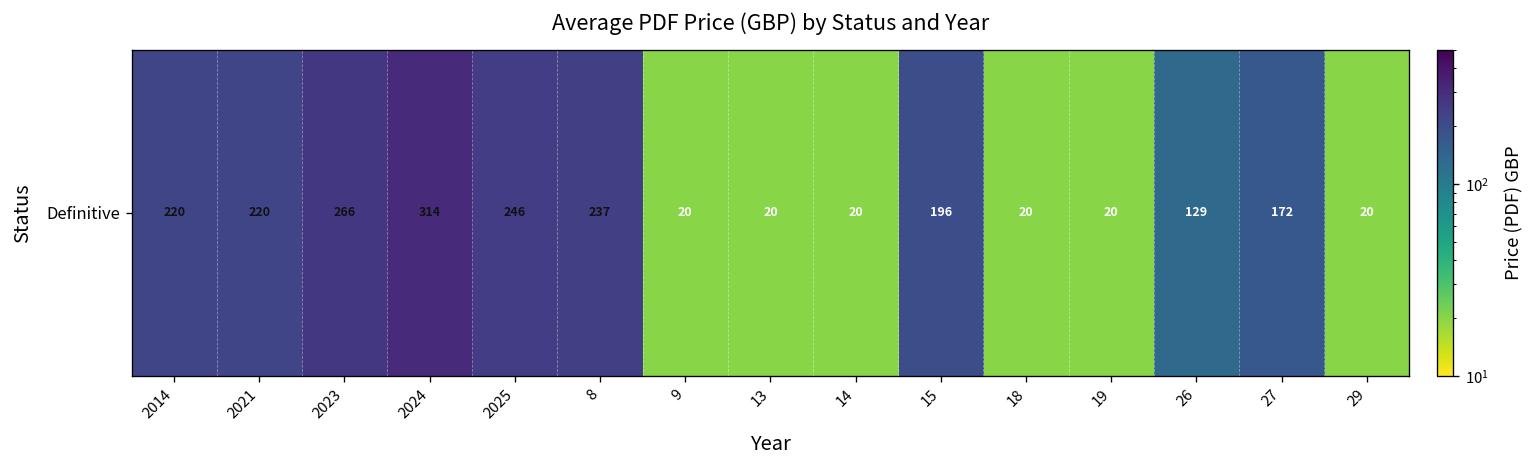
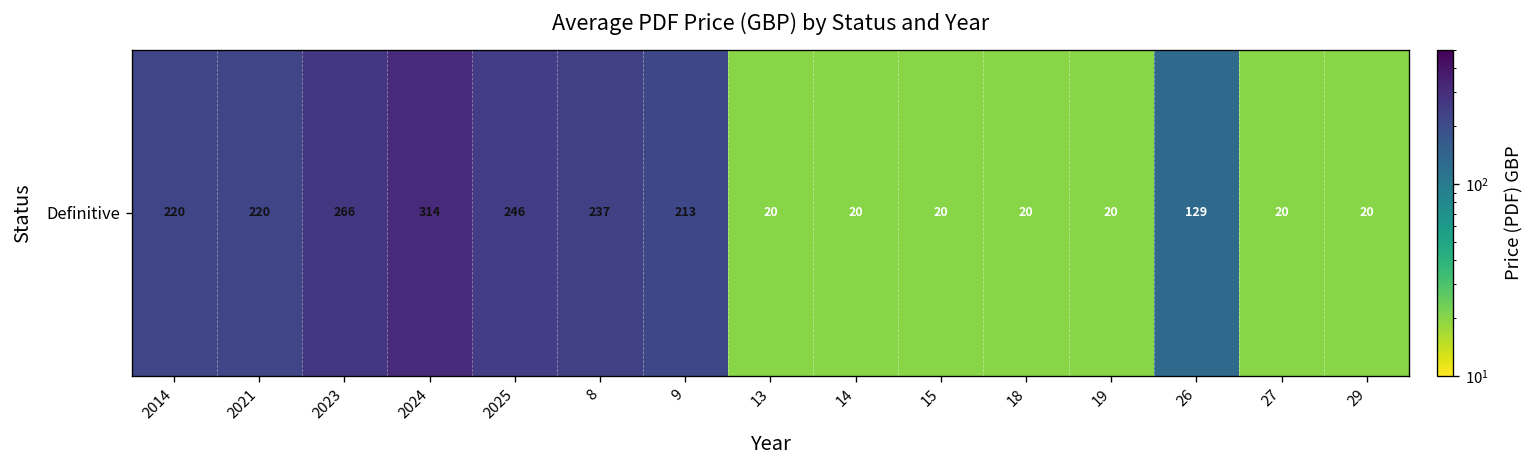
Definitive, 9: 20 -> 213
Definitive, 15: 196 -> 20
Definitive, 27: 172 -> 20
